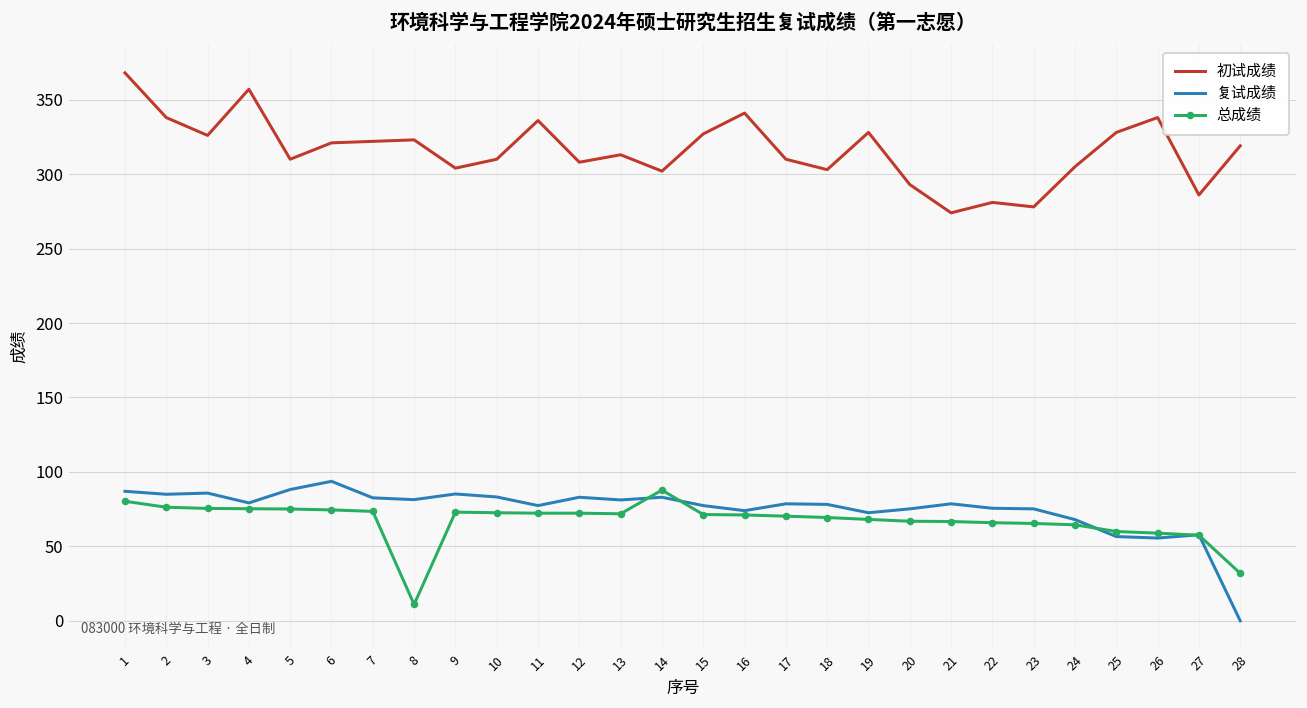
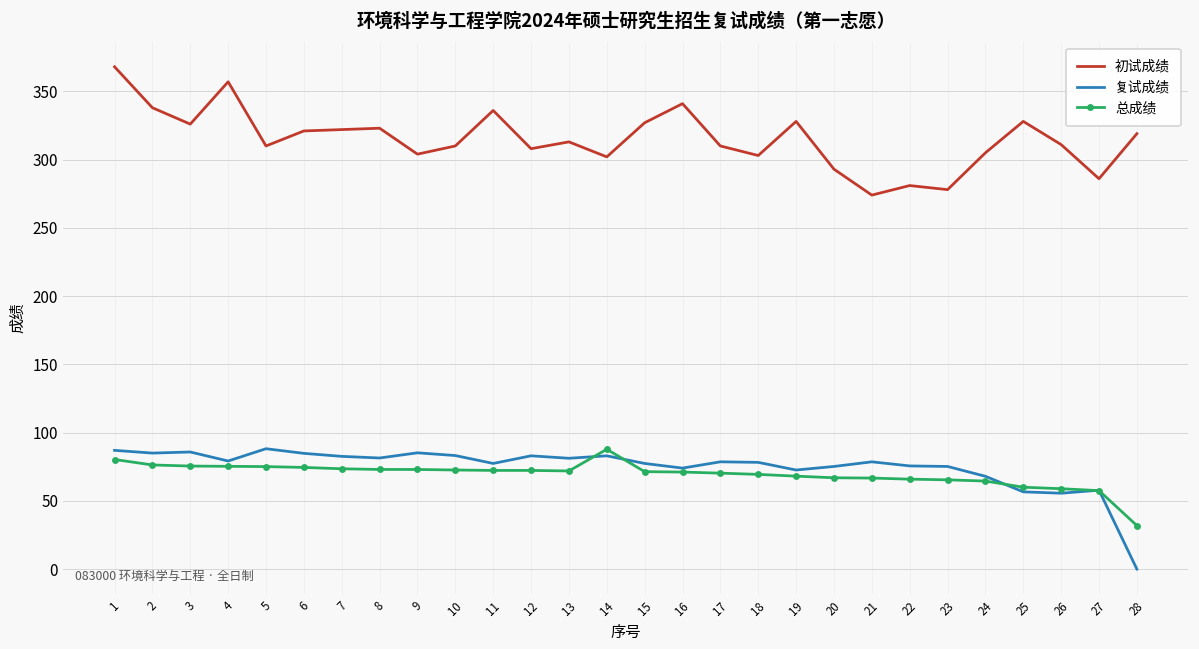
复试成绩, 6: 94 -> 85
总成绩, 8: 11 -> 73
初试成绩, 26: 338 -> 311
